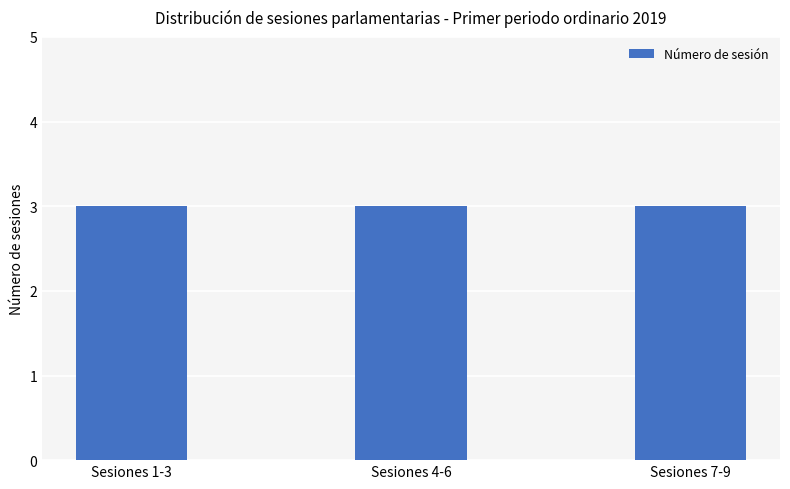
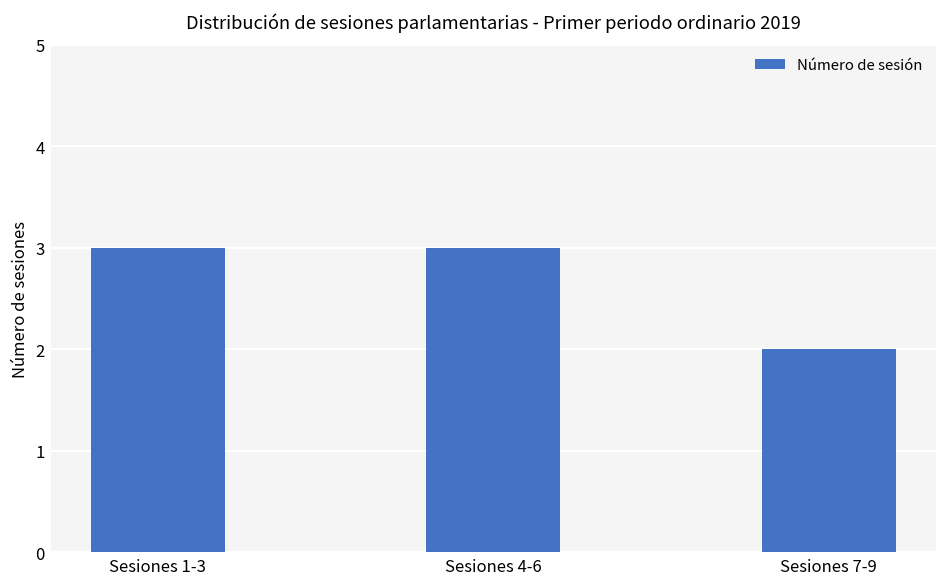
Sesiones 7-9: 3 -> 2
